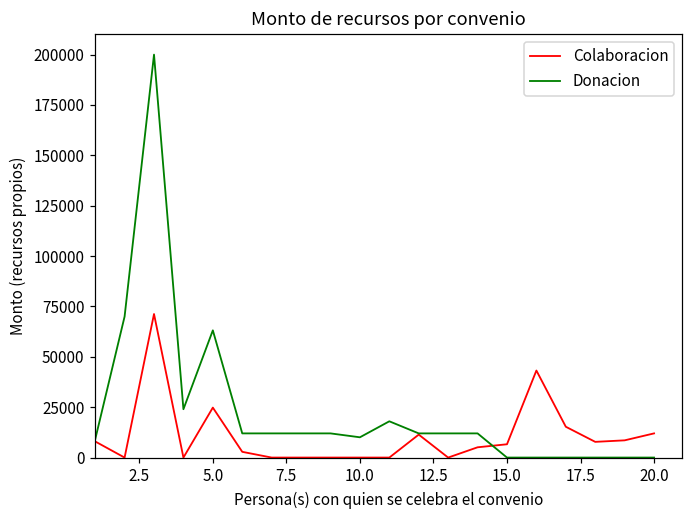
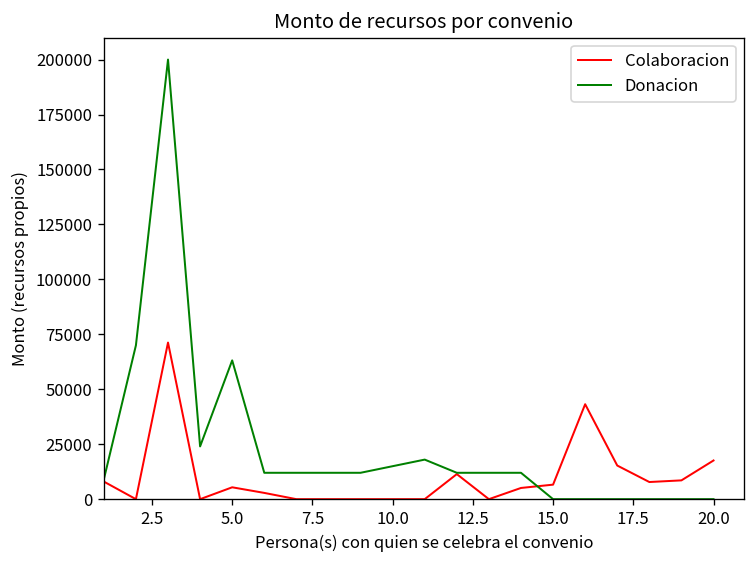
Colaboracion, 5.0: 25000 -> 5000
Donacion, 10.0: 10000 -> 15000
Colaboracion, 20.0: 12000 -> 18000
